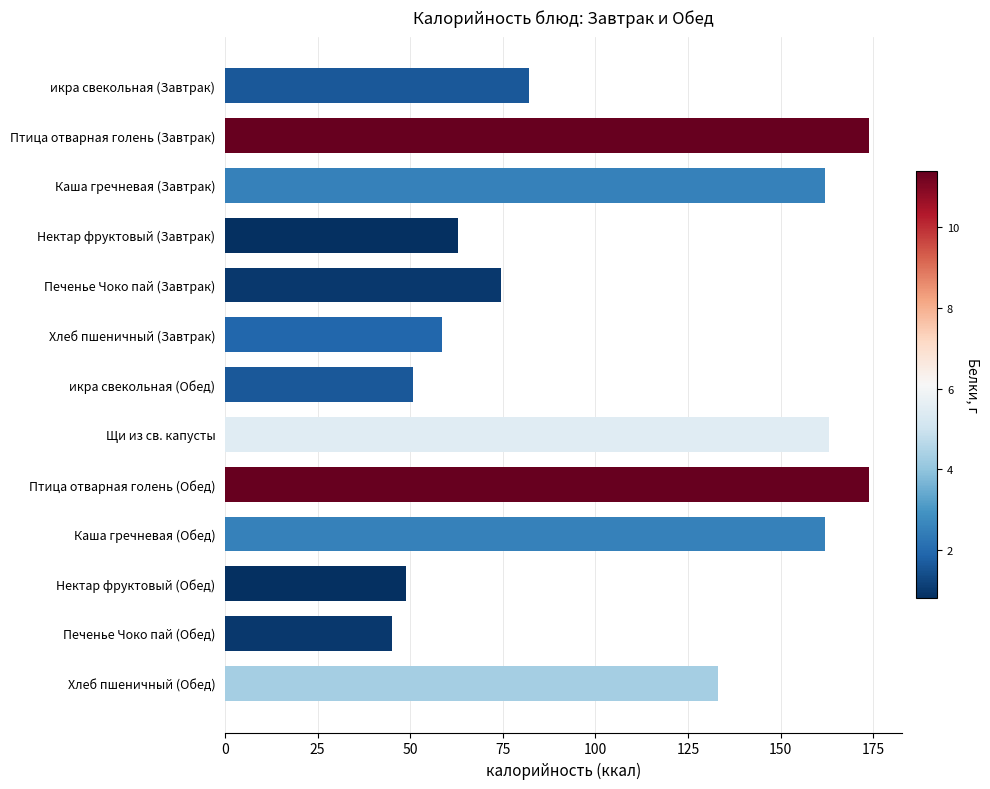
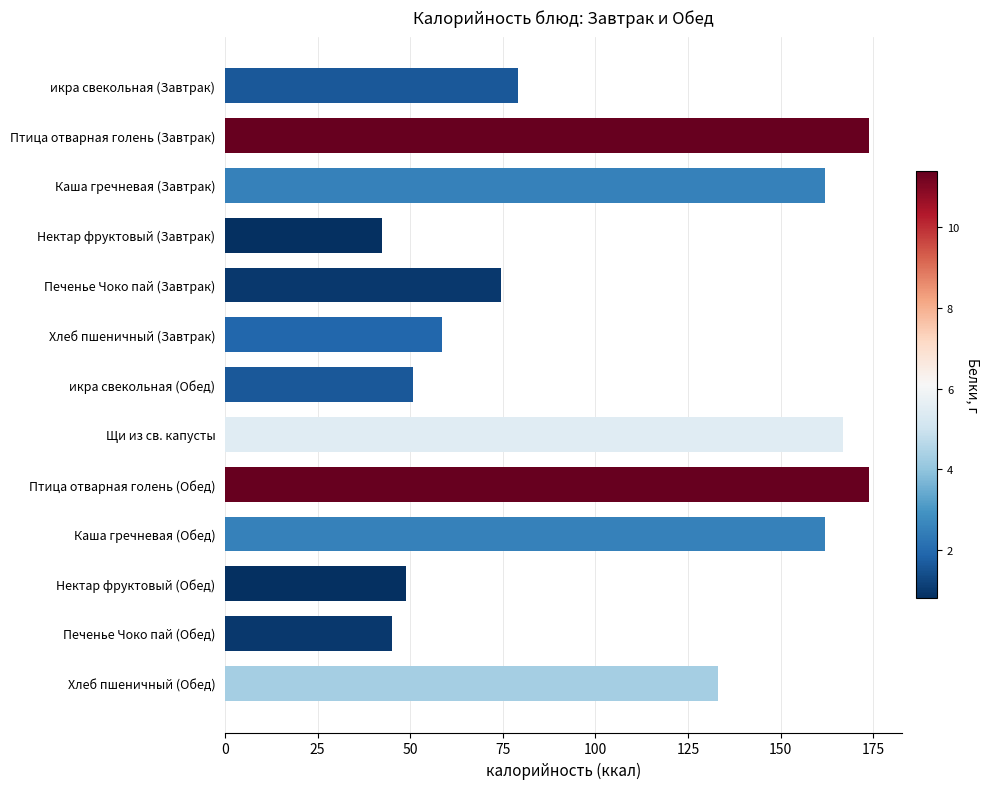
икра свекольная (Завтрак): 82 -> 79
Нектар фруктовый (Завтрак): 63 -> 43
Щи из св. капусты: 163 -> 167
